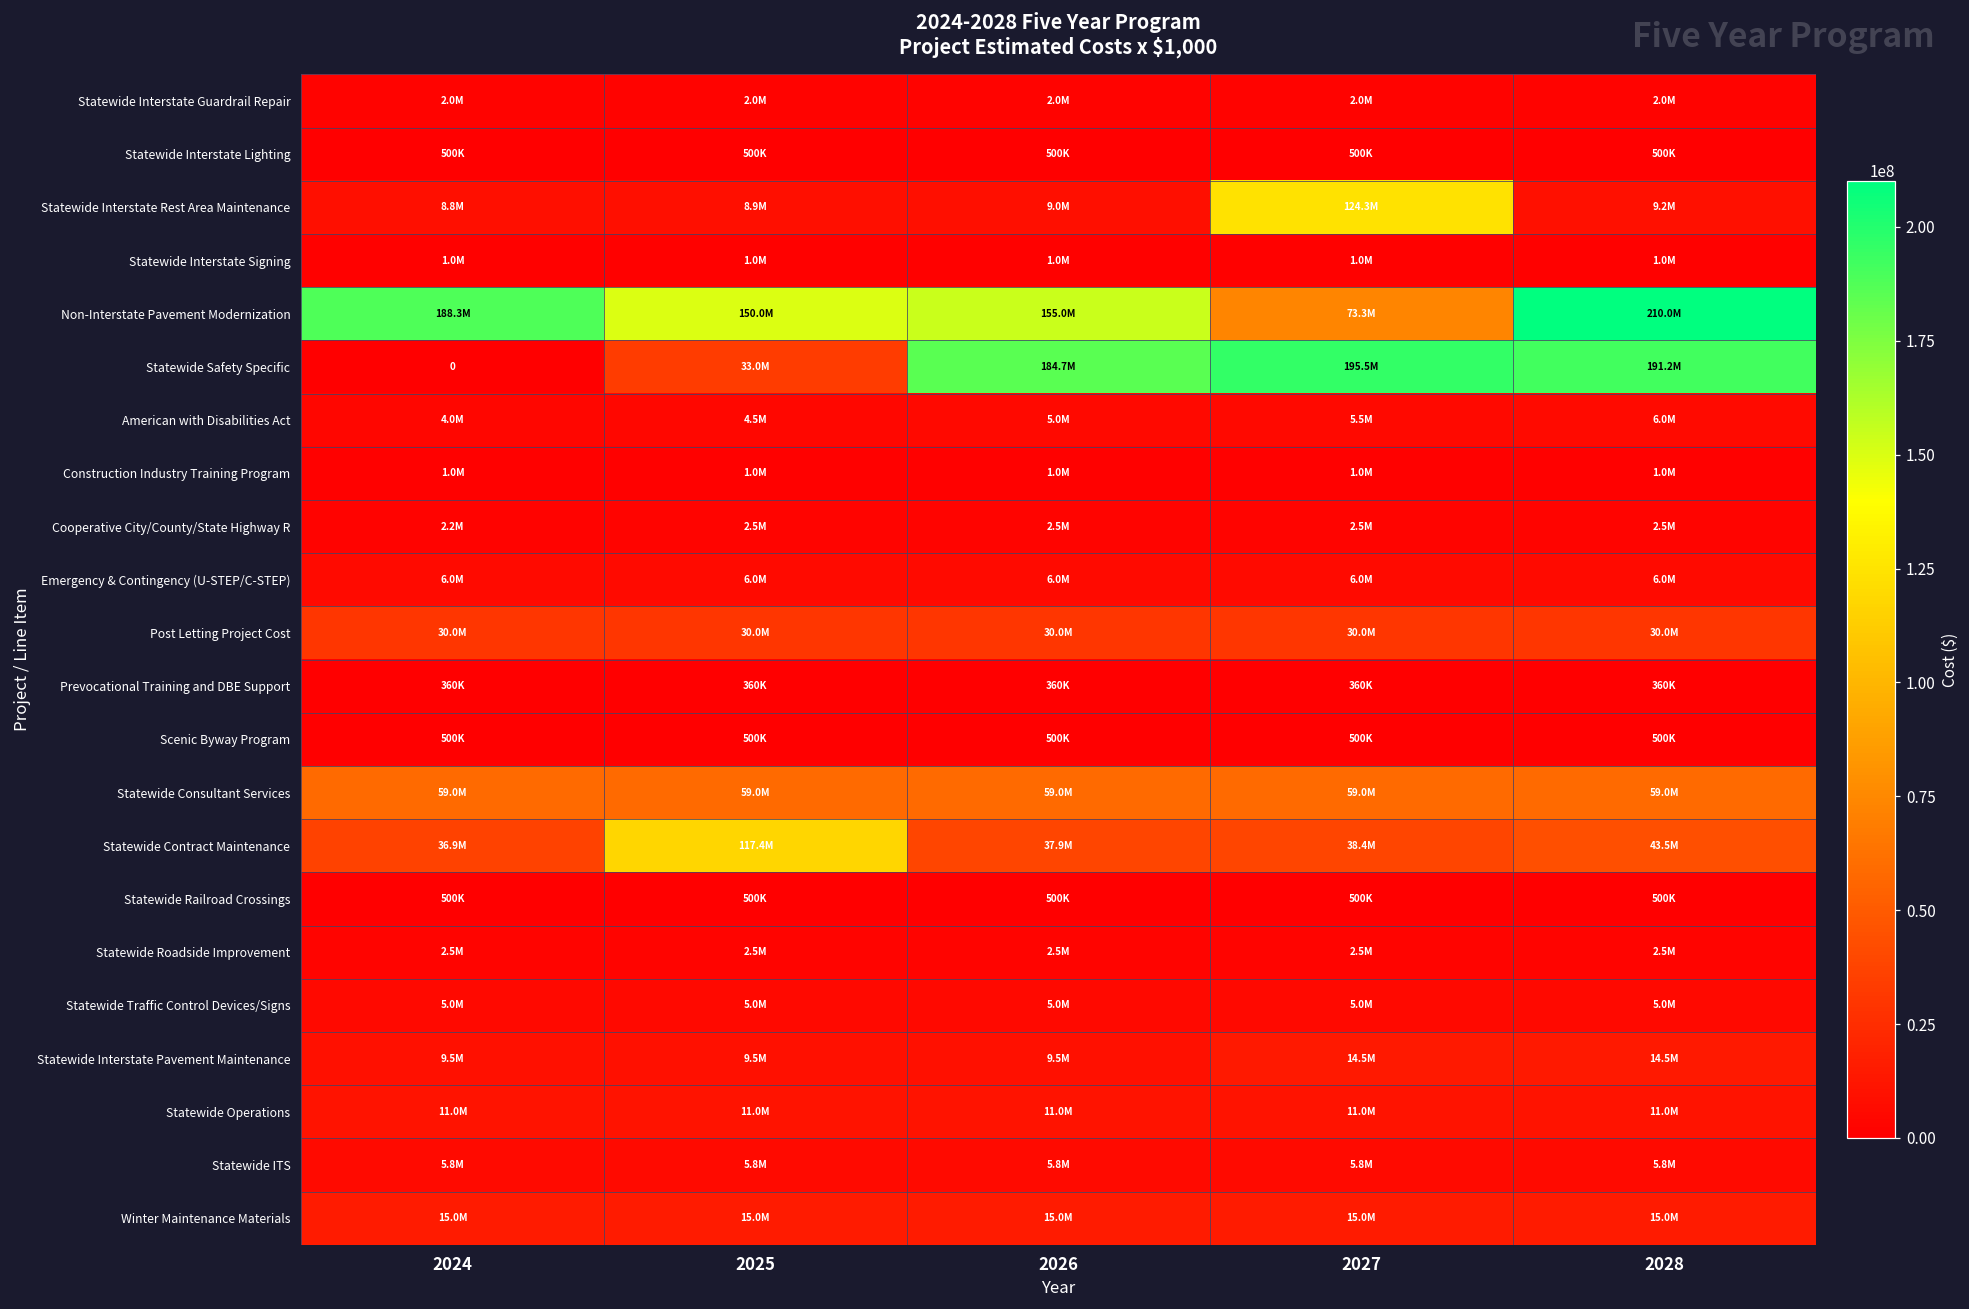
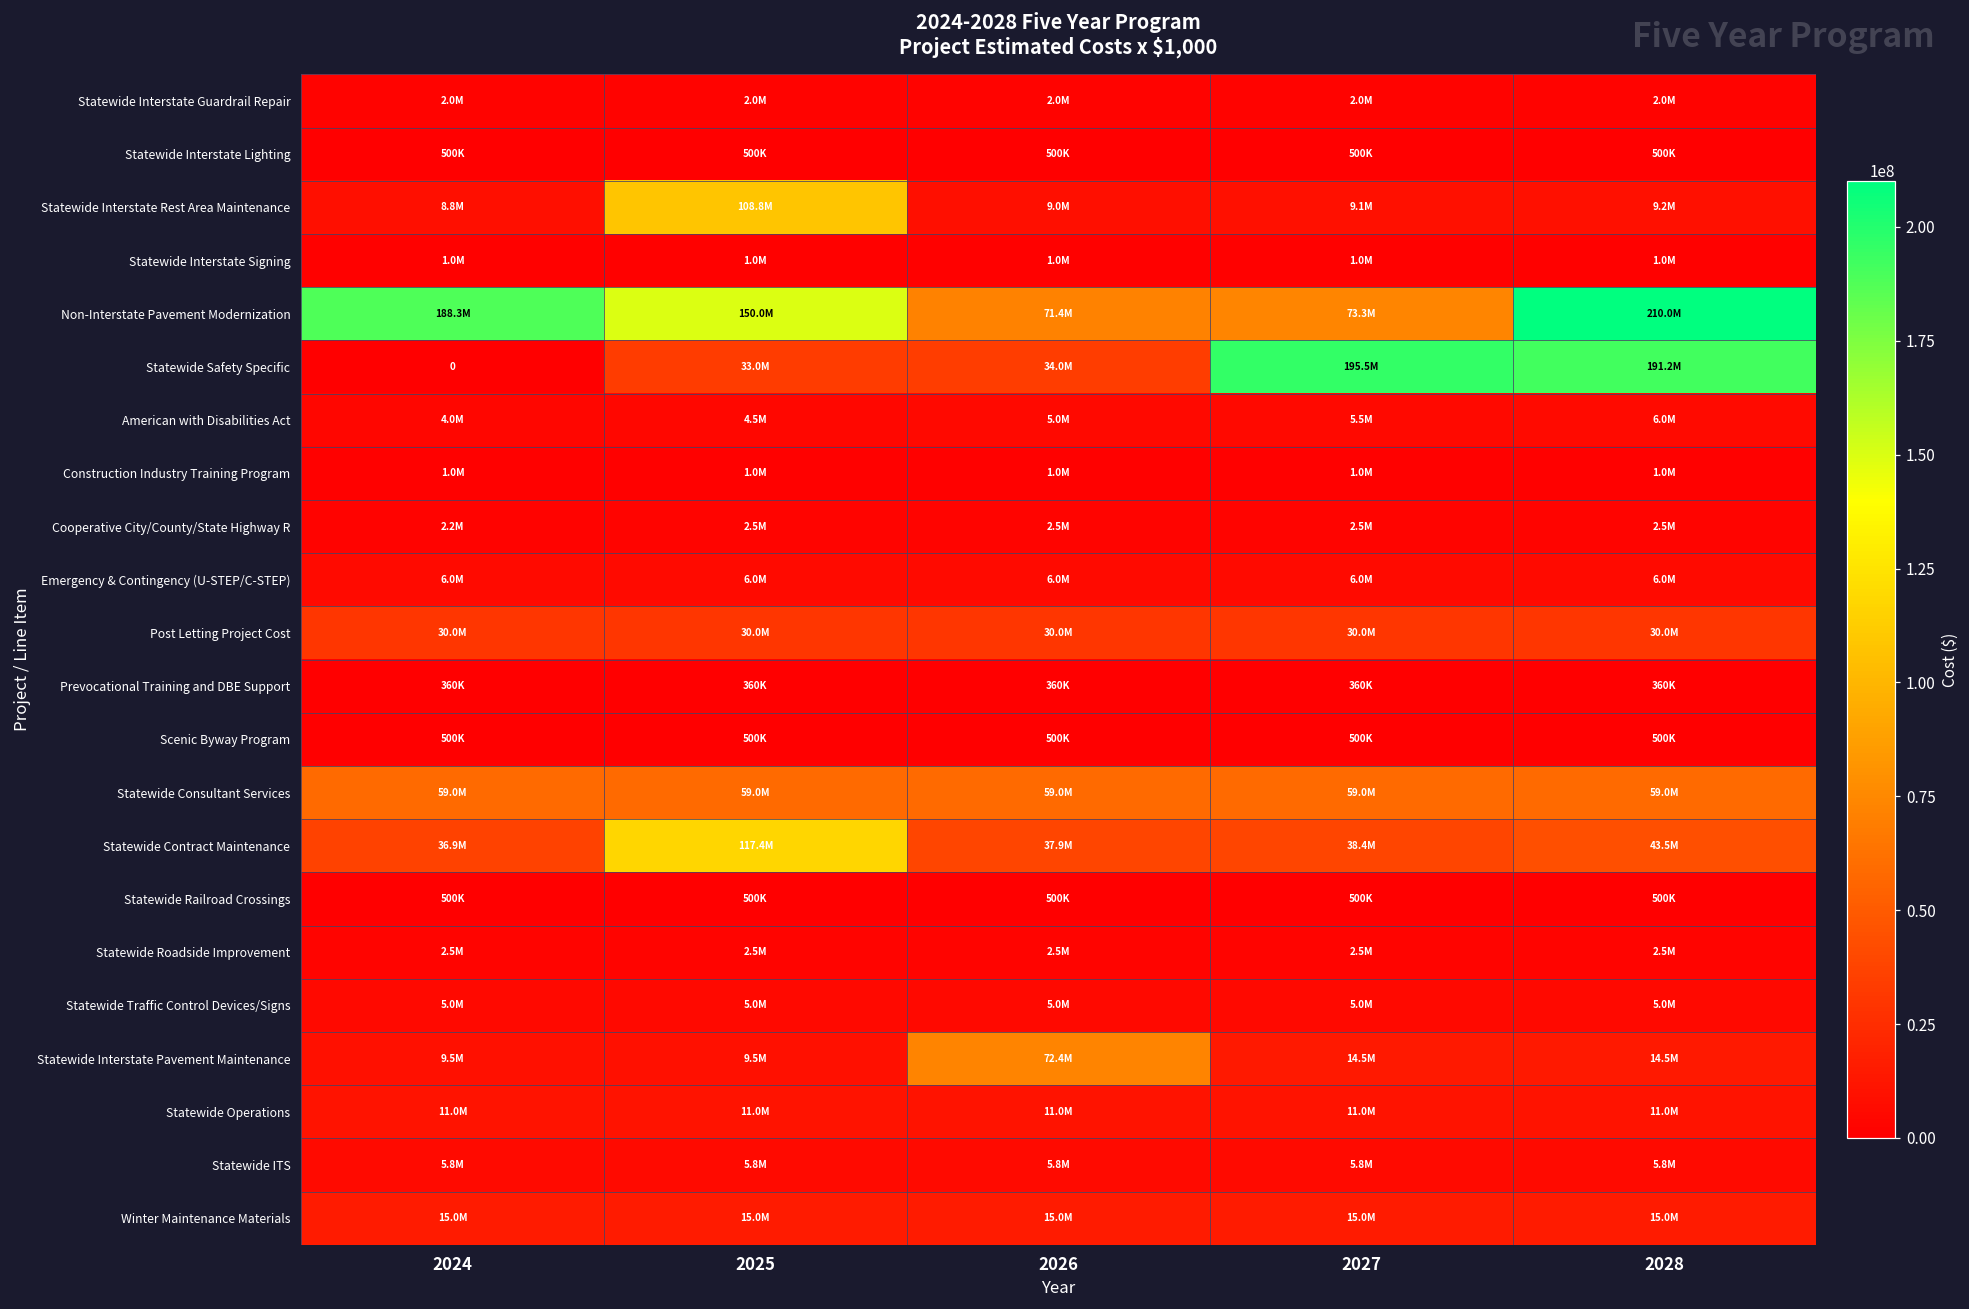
Statewide Interstate Rest Area Maintenance, 2025: 8.9M -> 108.8M
Statewide Interstate Rest Area Maintenance, 2027: 124.3M -> 9.1M
Non-Interstate Pavement Modernization, 2026: 155.0M -> 71.4M
Statewide Safety Specific, 2026: 184.7M -> 34.0M
Statewide Interstate Pavement Maintenance, 2026: 9.5M -> 72.4M
